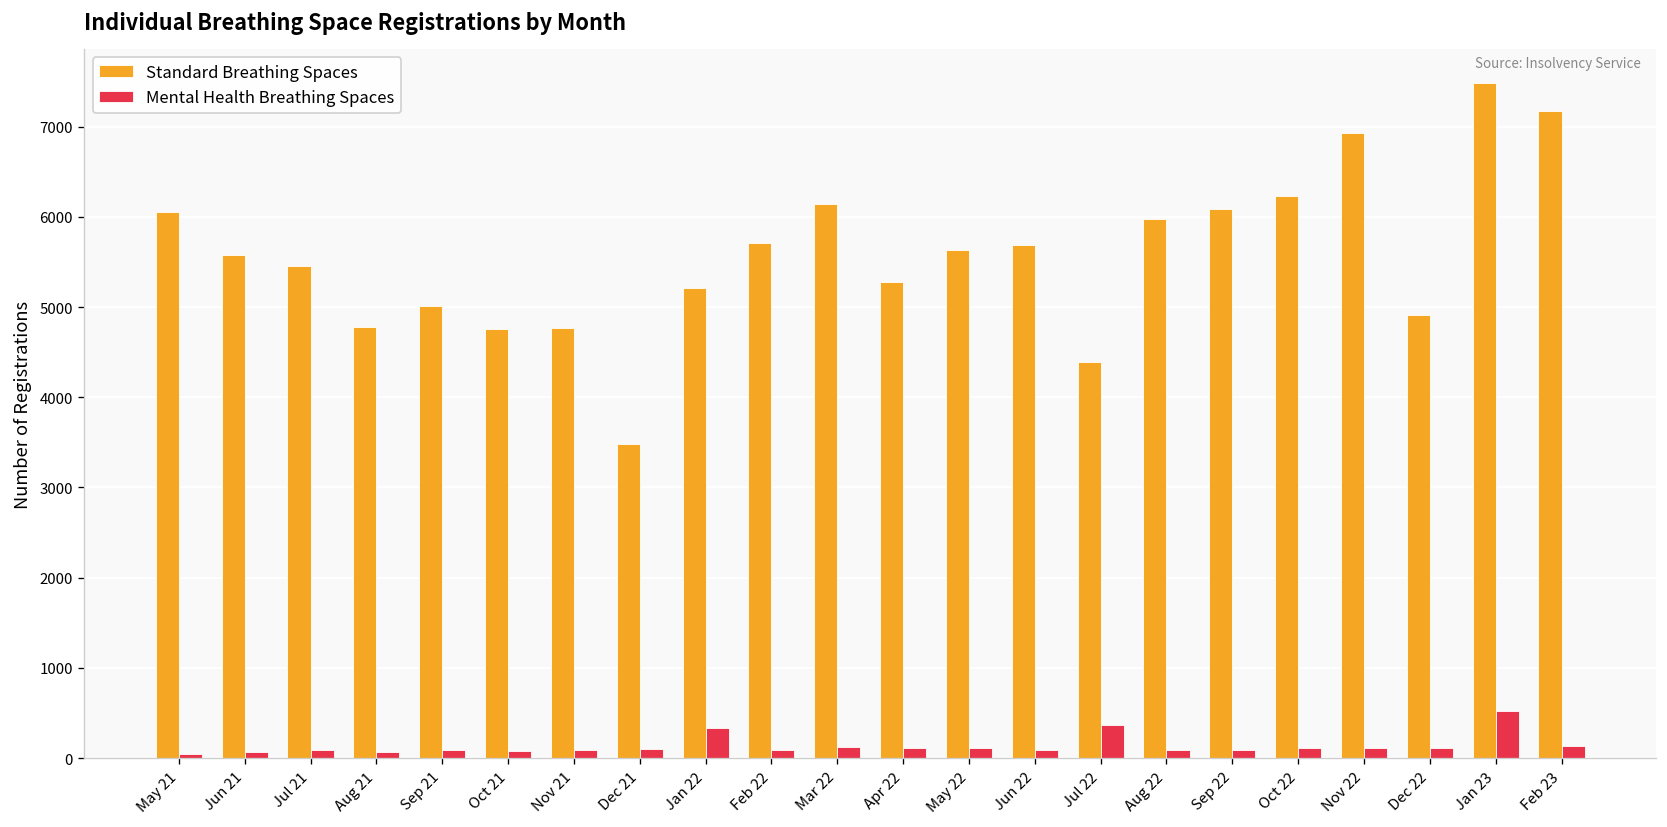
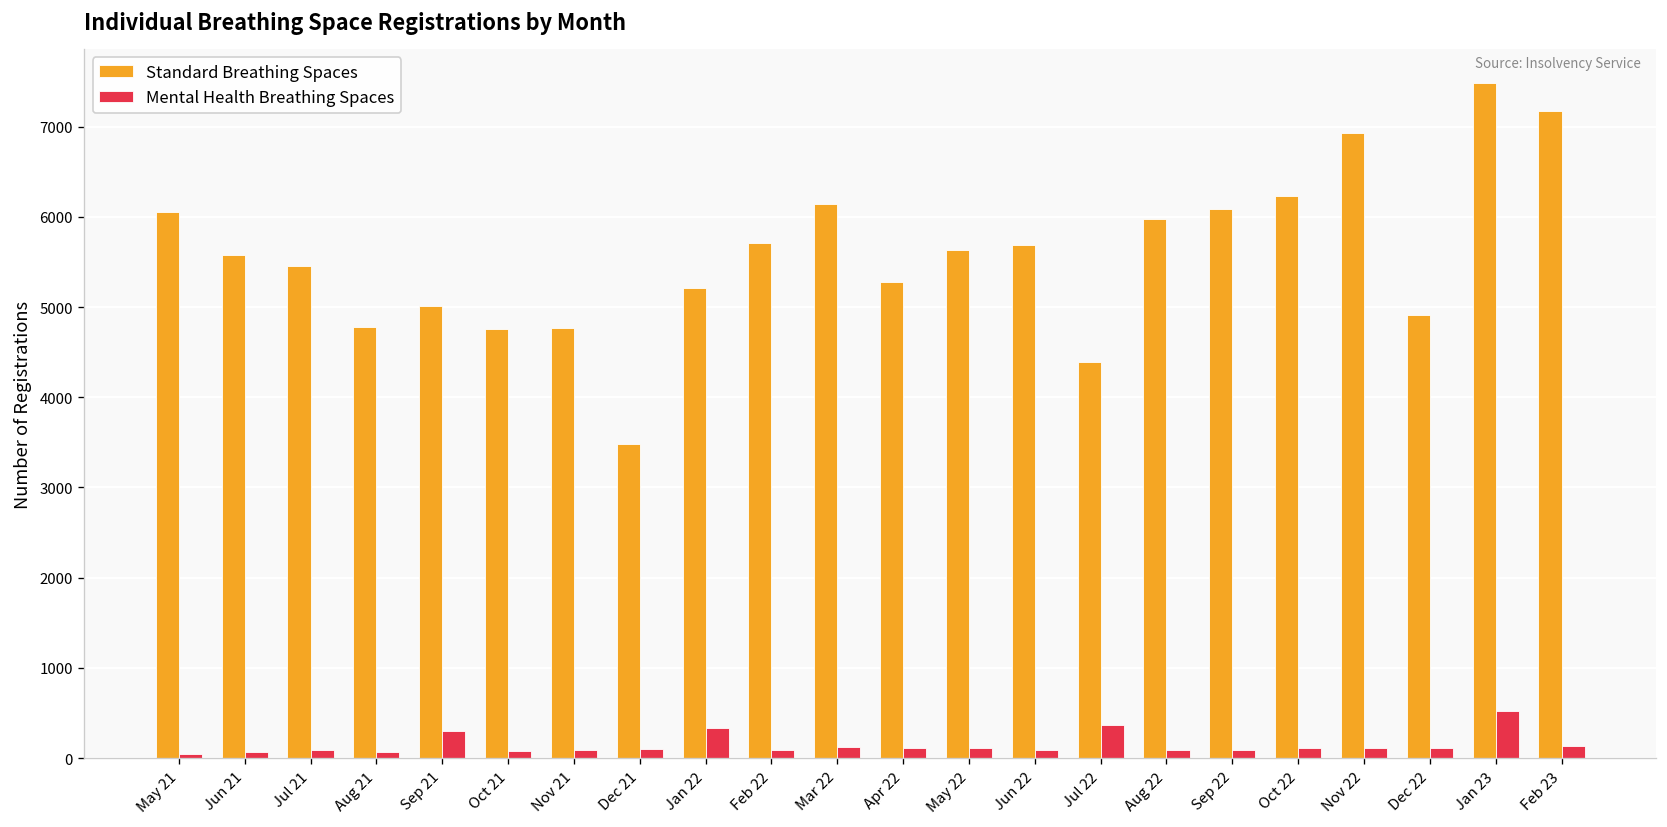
Mental Health Breathing Spaces, Sep 21: 100 -> 300
